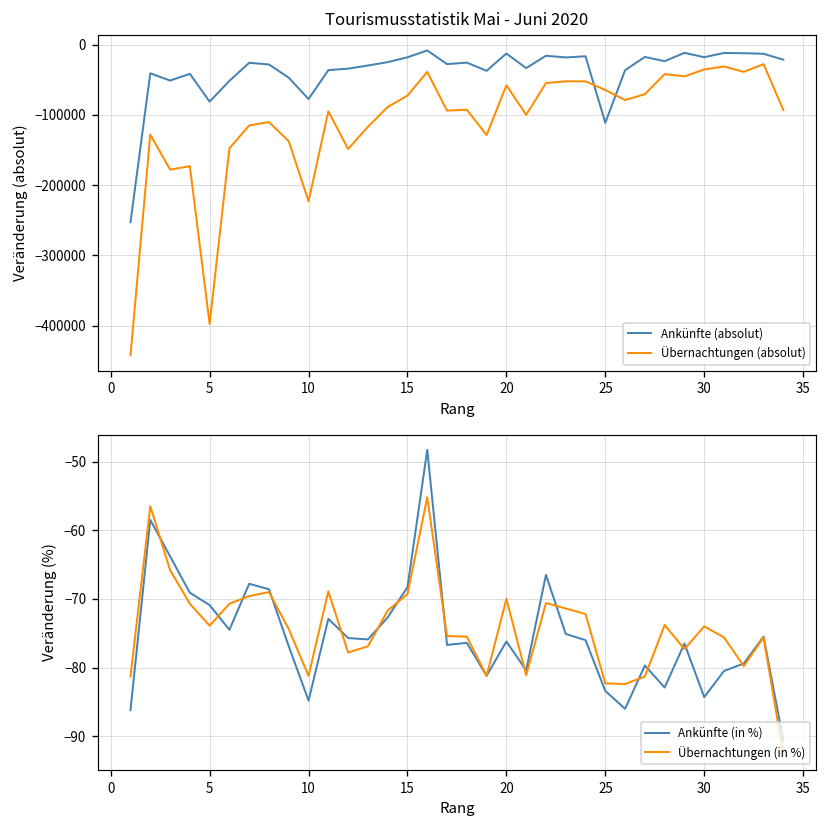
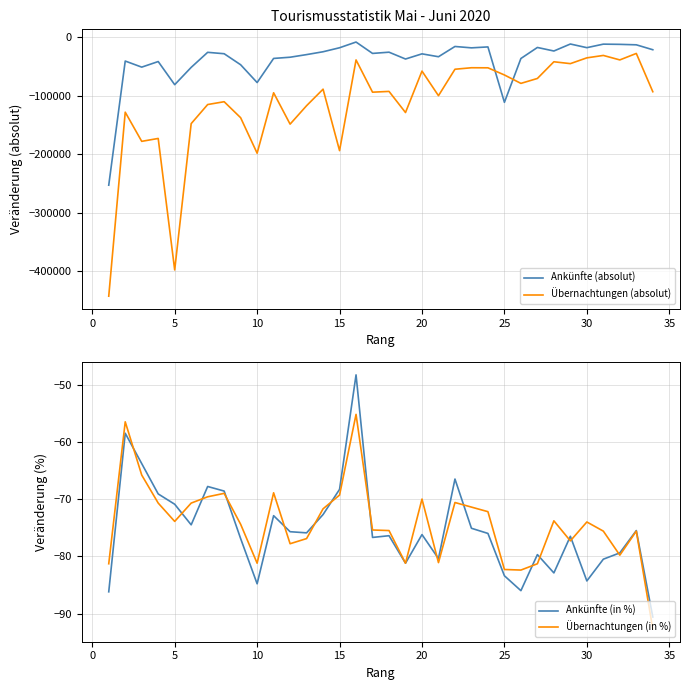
Tourismusstatistik Mai - Juni 2020, Übernachtungen (absolut), 10: -220000 -> -200000
Tourismusstatistik Mai - Juni 2020, Übernachtungen (absolut), 15: -70000 -> -190000
Tourismusstatistik Mai - Juni 2020, Ankünfte (absolut), 20: -10000 -> -30000
